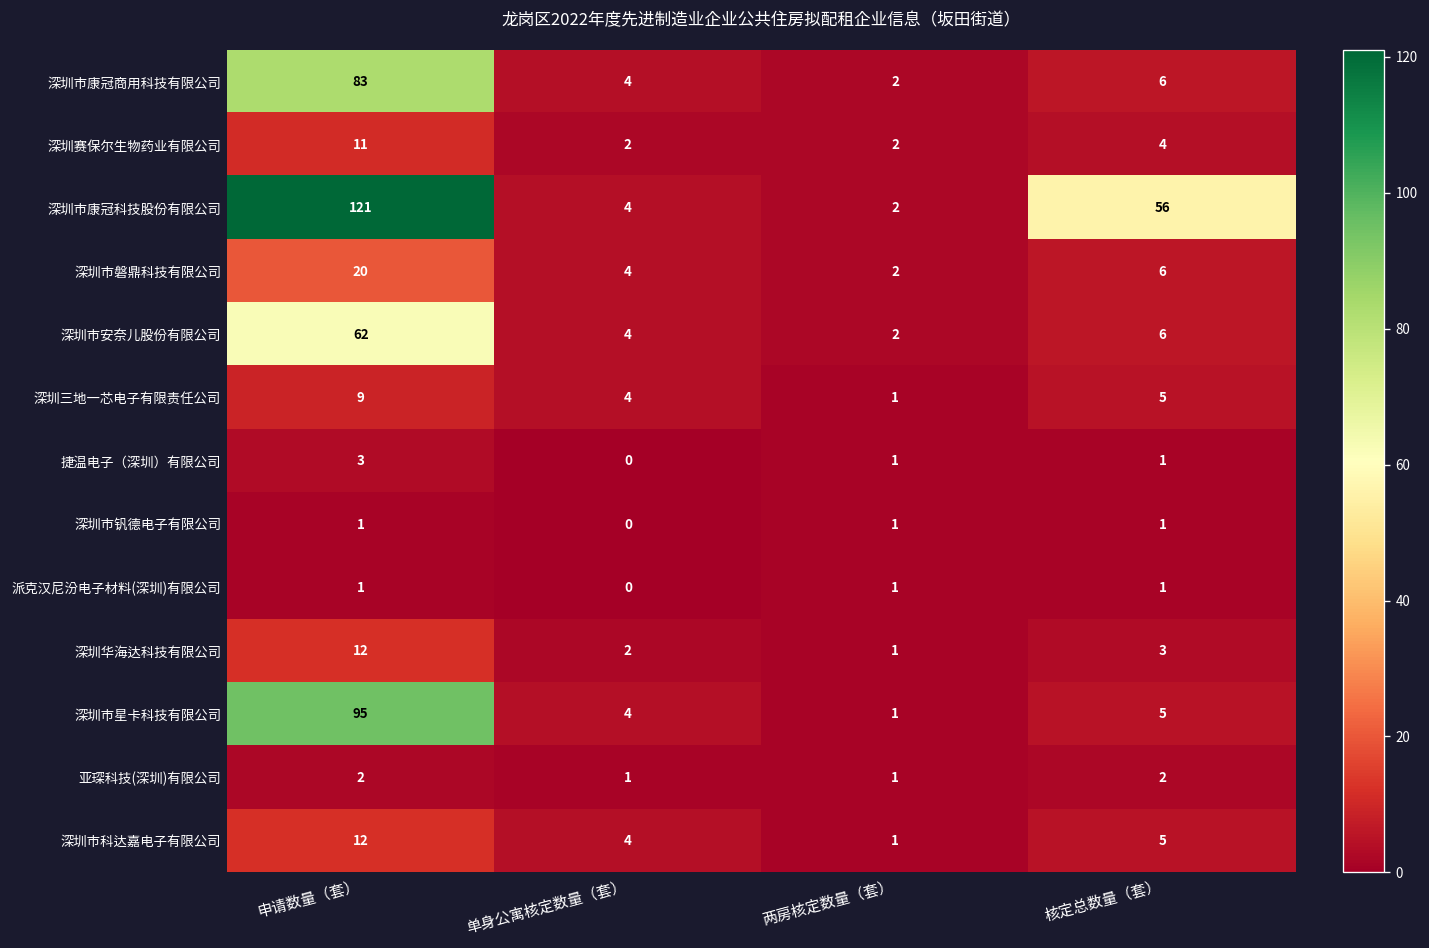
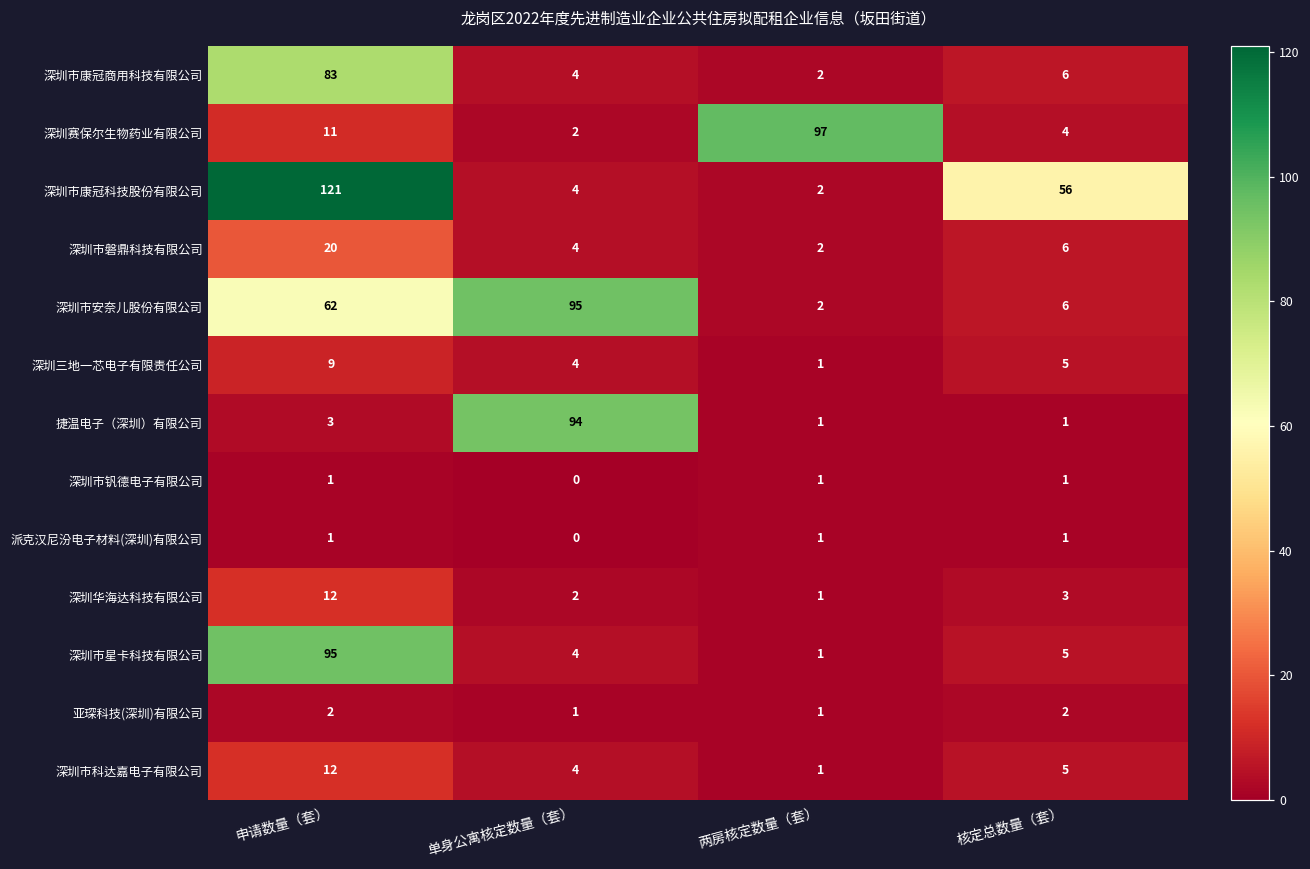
深圳赛保尔生物药业有限公司, 两房核定数量（套）: 2 -> 97
深圳市安奈儿股份有限公司, 单身公寓核定数量（套）: 4 -> 95
捷温电子（深圳）有限公司, 单身公寓核定数量（套）: 0 -> 94
